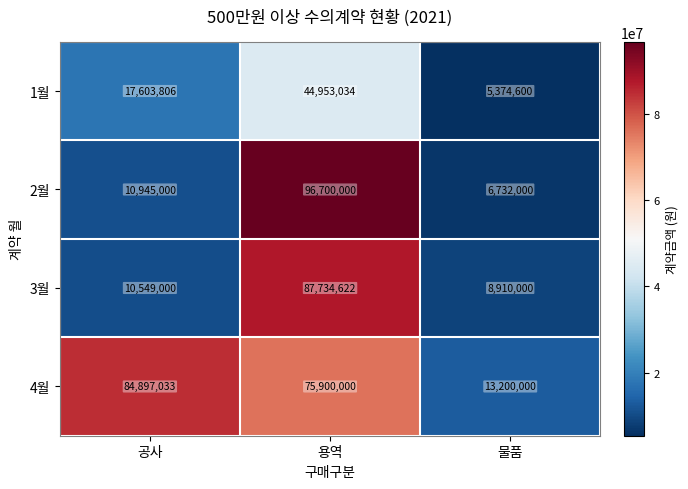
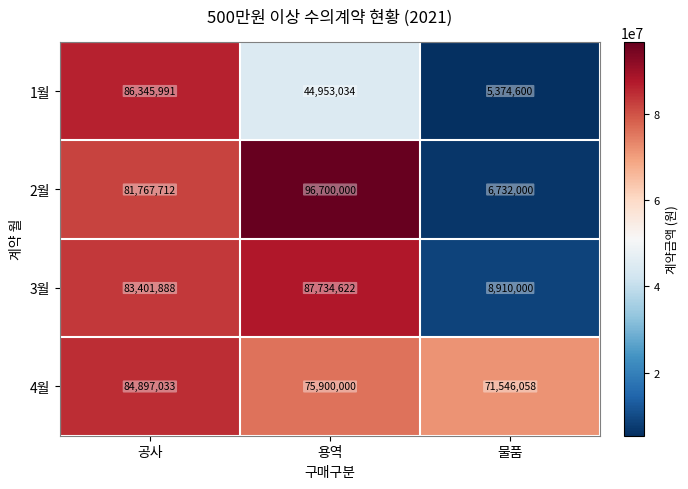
1월, 공사: 17,603,806 -> 86,345,991
2월, 공사: 10,945,000 -> 81,767,712
3월, 공사: 10,549,000 -> 83,401,888
4월, 물품: 13,200,000 -> 71,546,058
